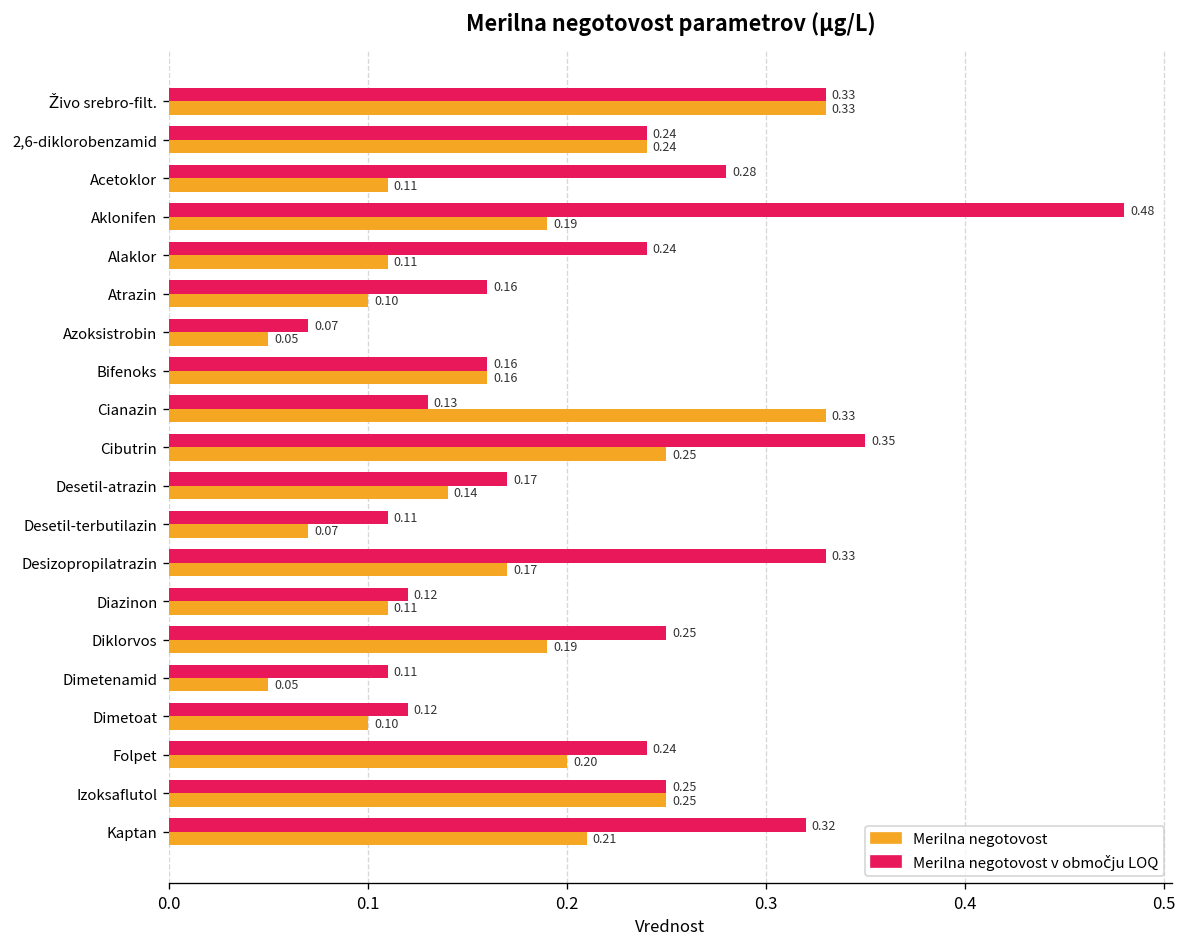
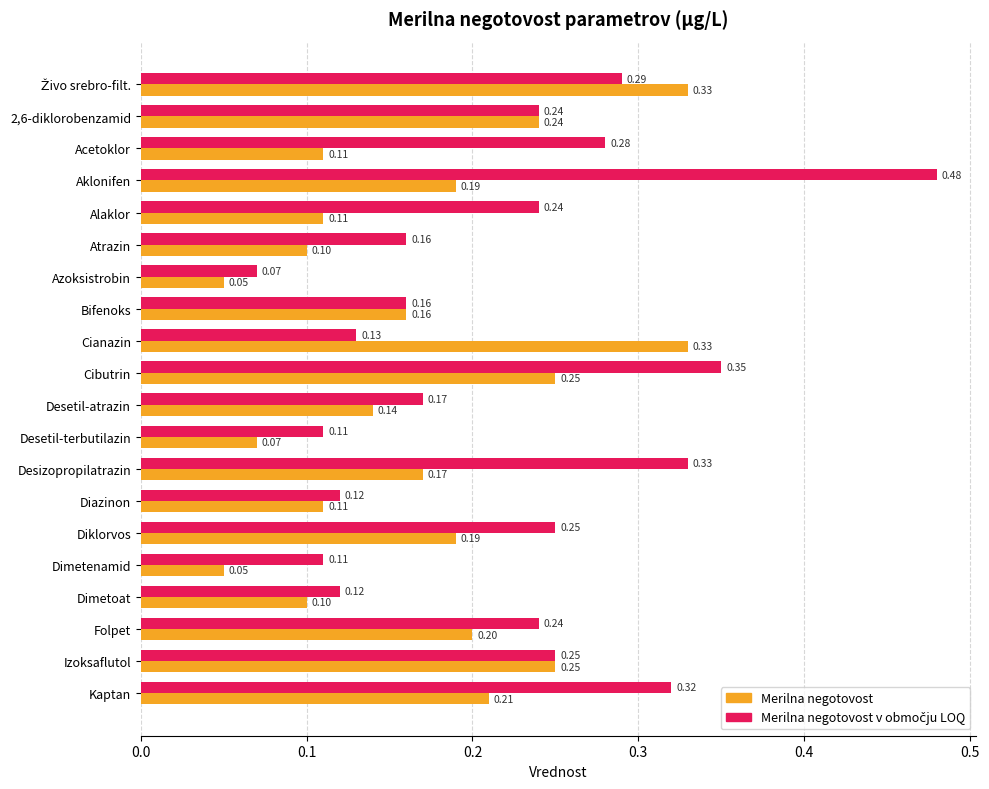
Merilna negotovost v območju LOQ, Živo srebro-filt.: 0.33 -> 0.29
